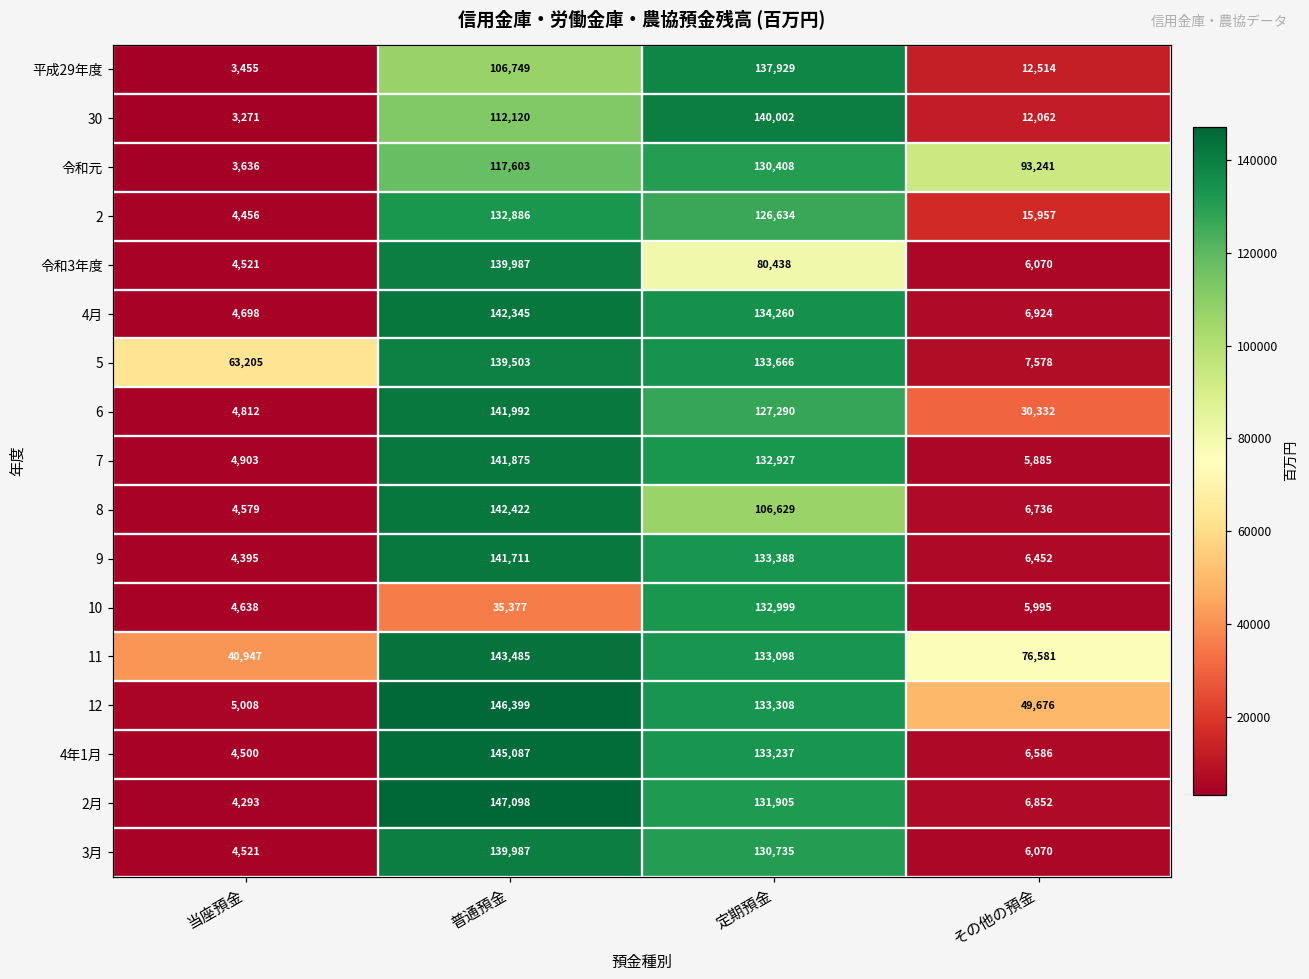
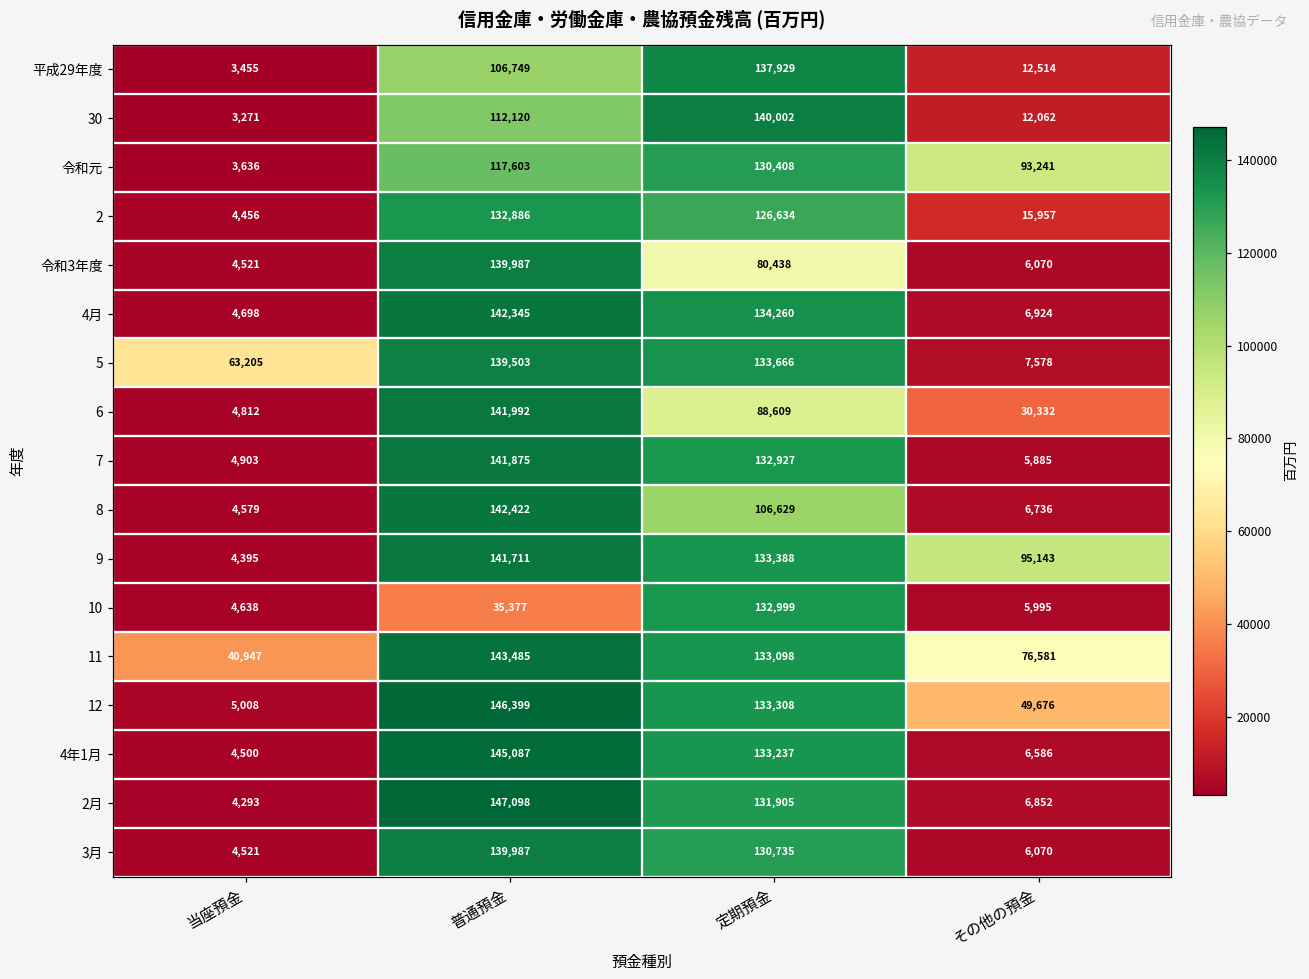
6, 定期預金: 127,290 -> 88,609
9, その他の預金: 6,452 -> 95,143
